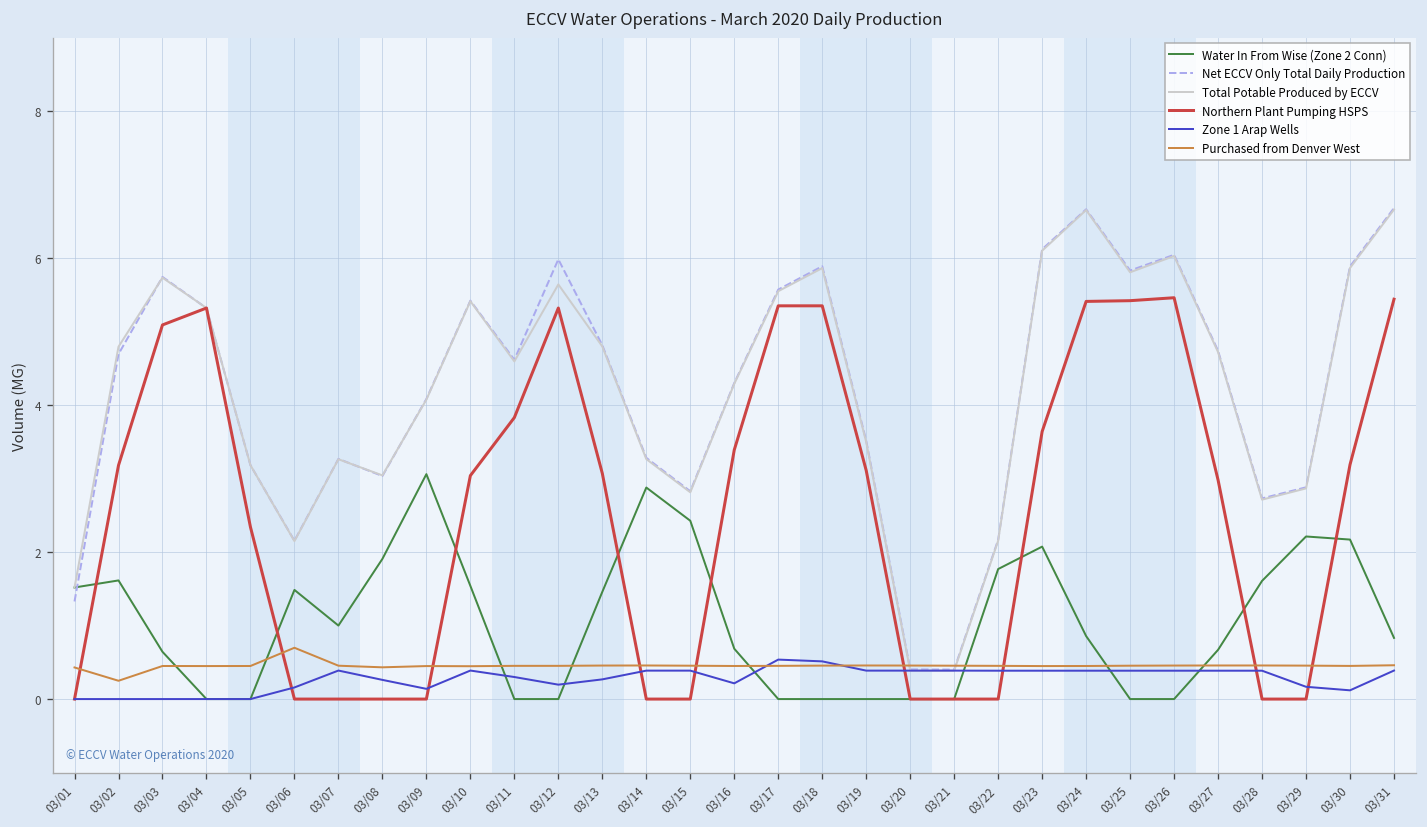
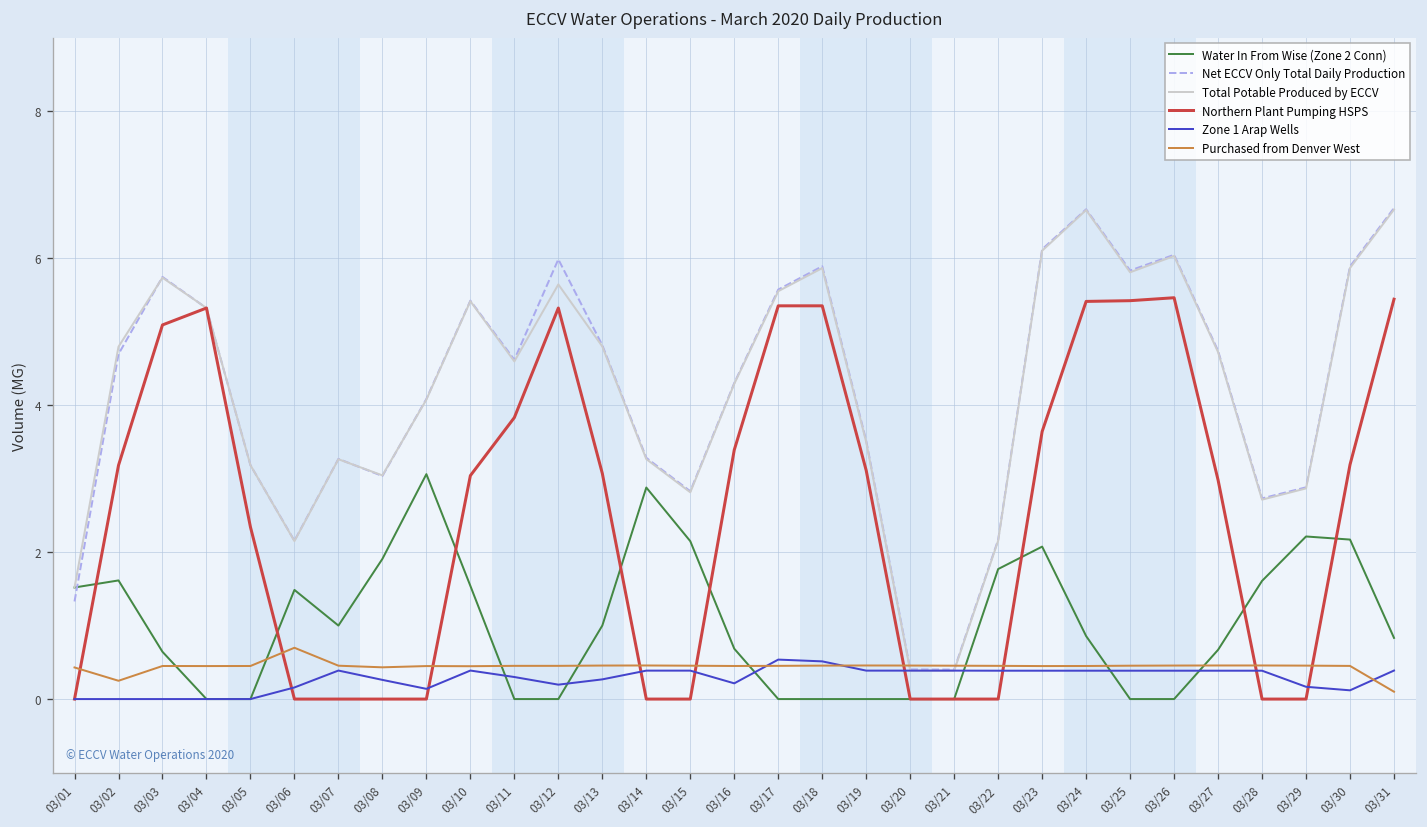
Water In From Wise (Zone 2 Conn), 03/13: 1.5 -> 1.0
Water In From Wise (Zone 2 Conn), 03/15: 2.4 -> 2.1
Purchased from Denver West, 03/31: 0.5 -> 0.1
